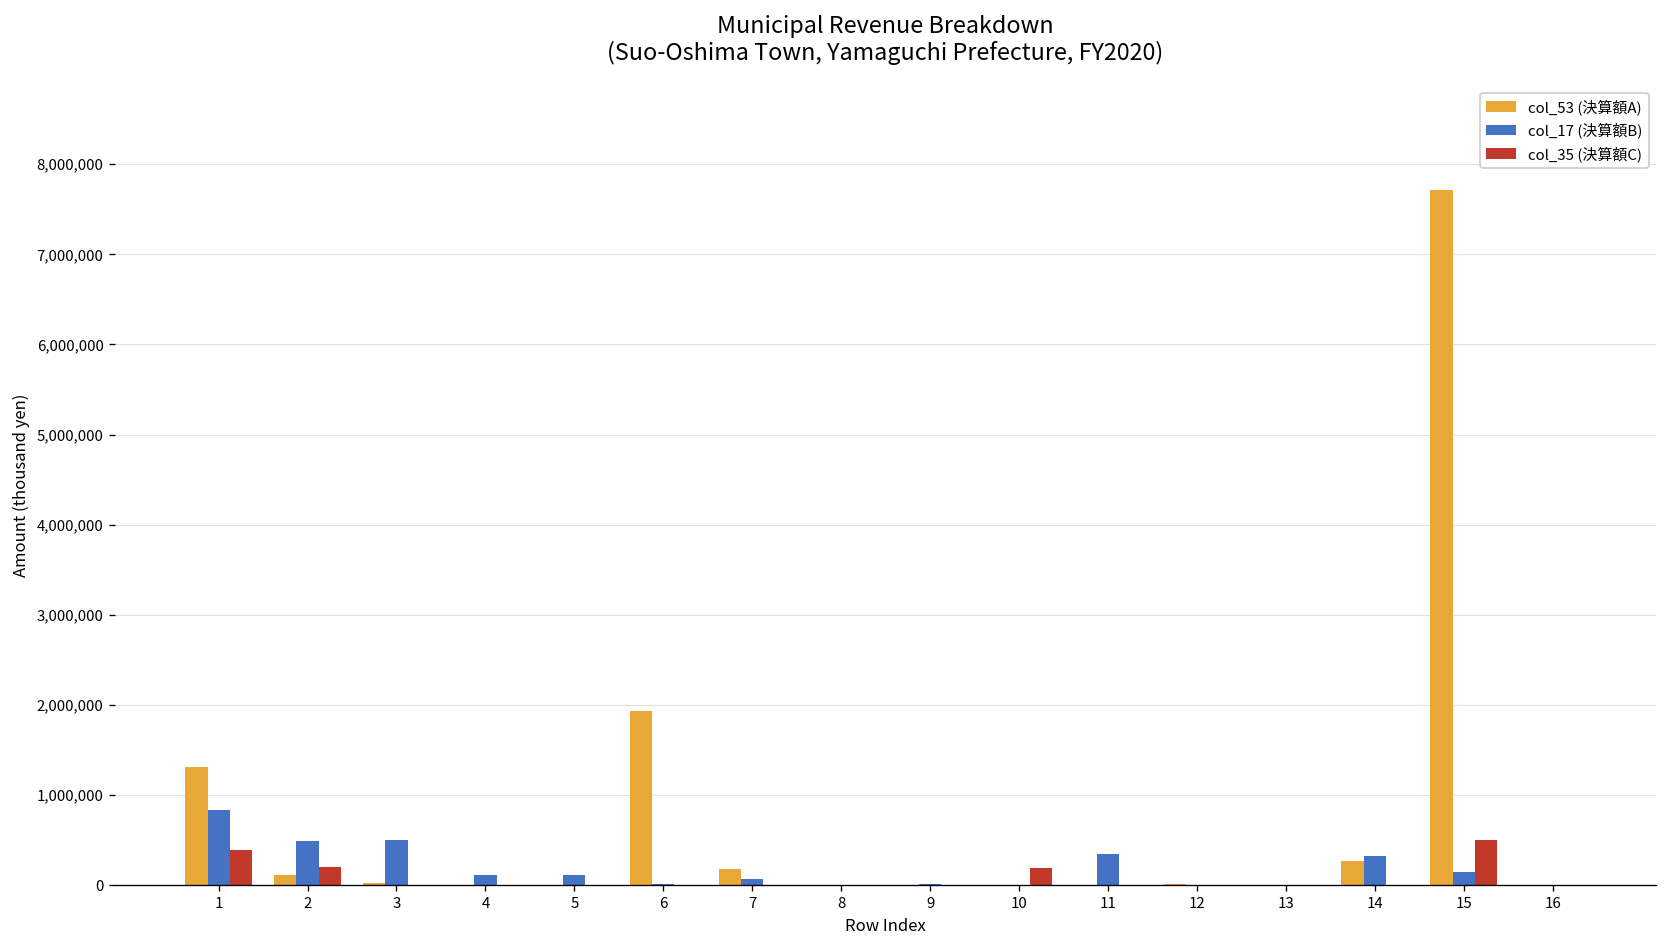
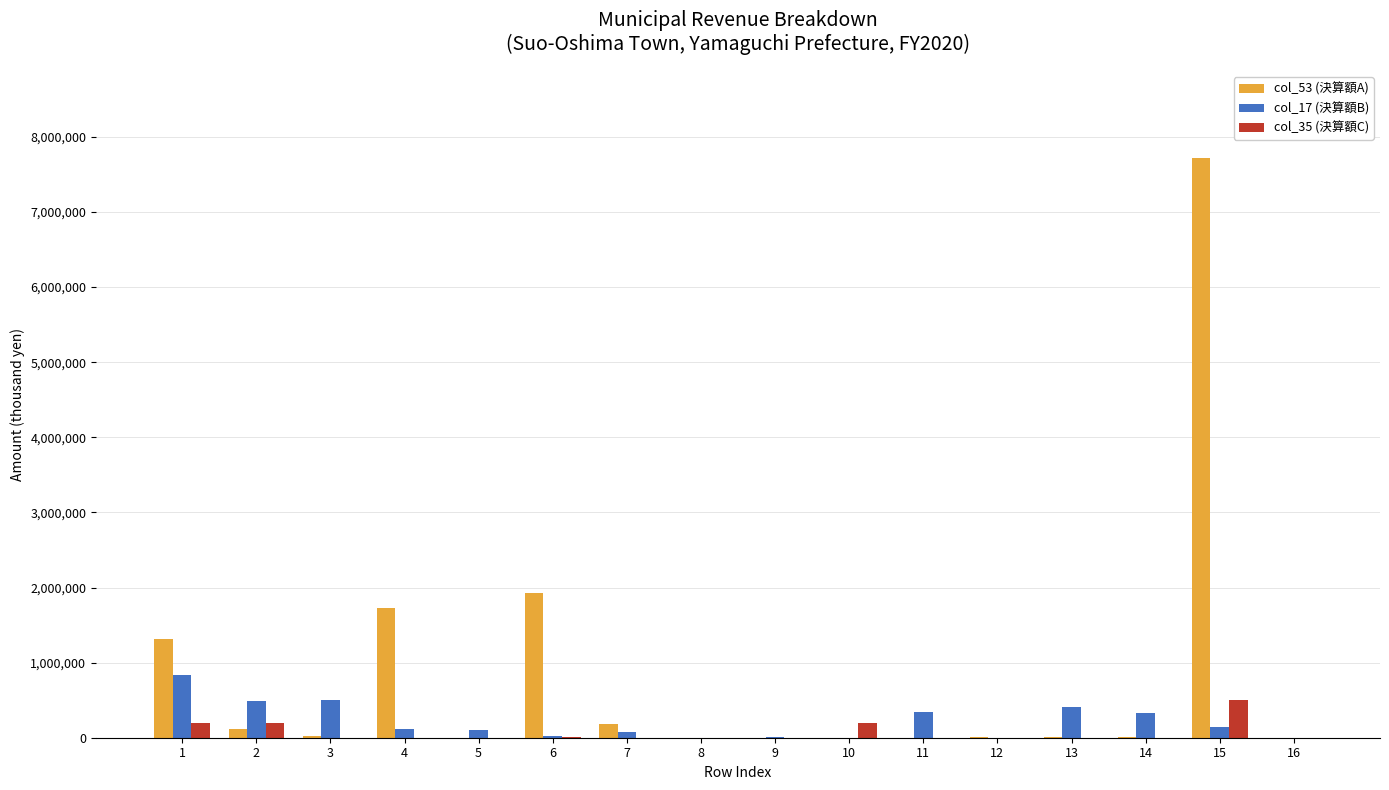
col_35 (決算額C), 1: 400,000 -> 200,000
col_53 (決算額A), 4: 0 -> 1,700,000
col_17 (決算額B), 13: 0 -> 400,000
col_53 (決算額A), 14: 300,000 -> 0
